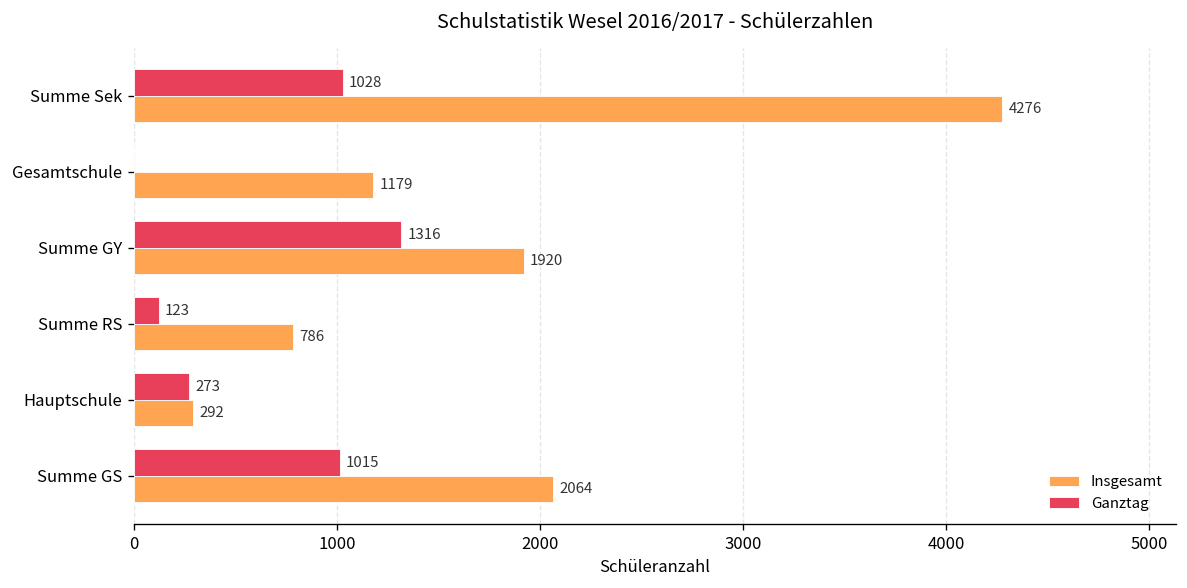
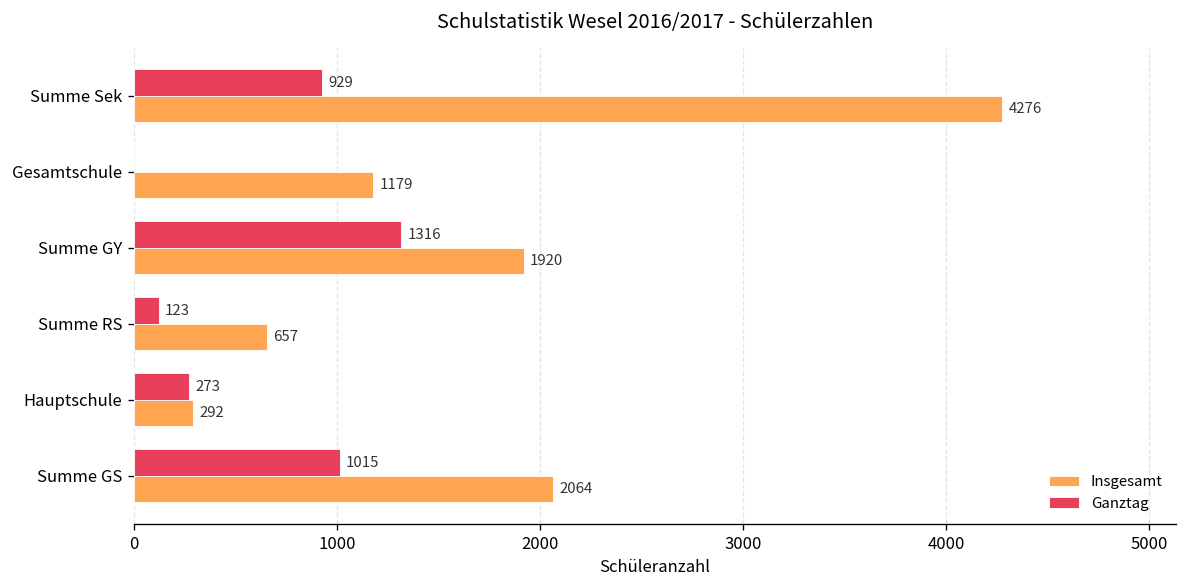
Ganztag, Summe Sek: 1028 -> 929
Insgesamt, Summe RS: 786 -> 657
